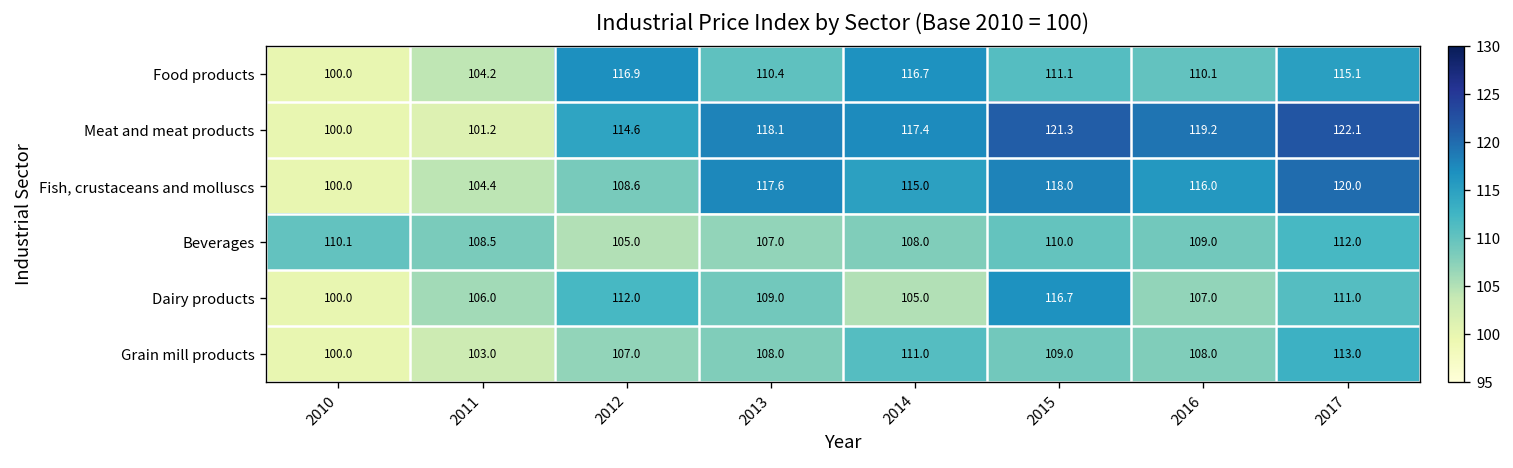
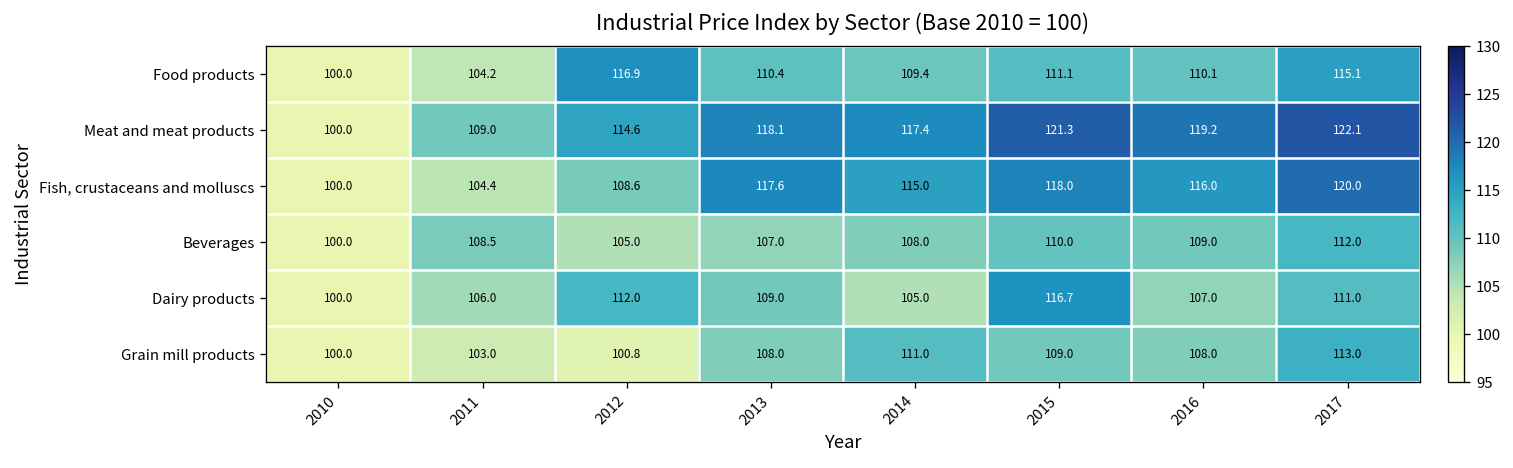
Food products, 2014: 116.7 -> 109.4
Meat and meat products, 2011: 101.2 -> 109.0
Beverages, 2010: 110.1 -> 100.0
Grain mill products, 2012: 107.0 -> 100.8
